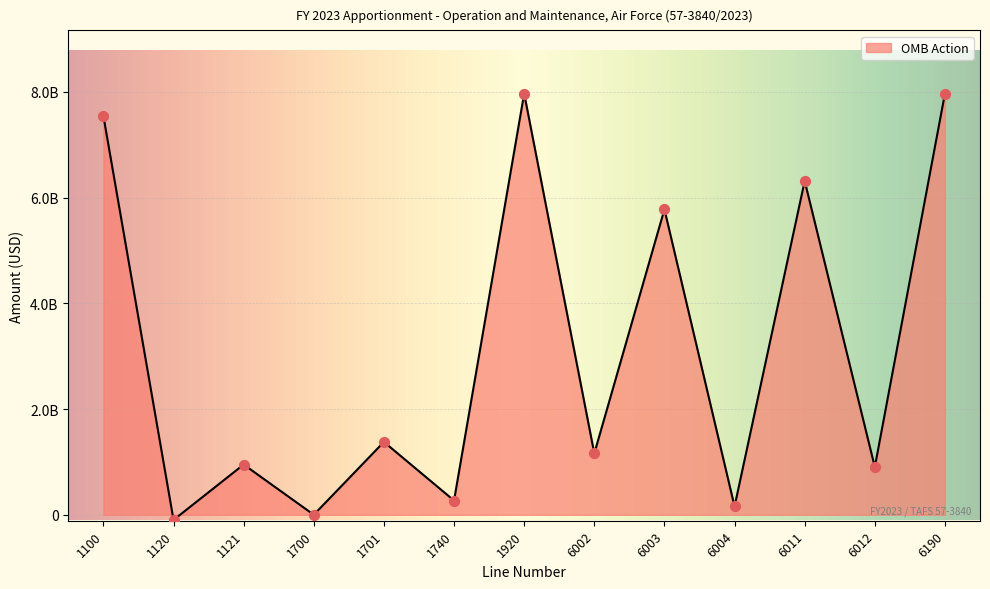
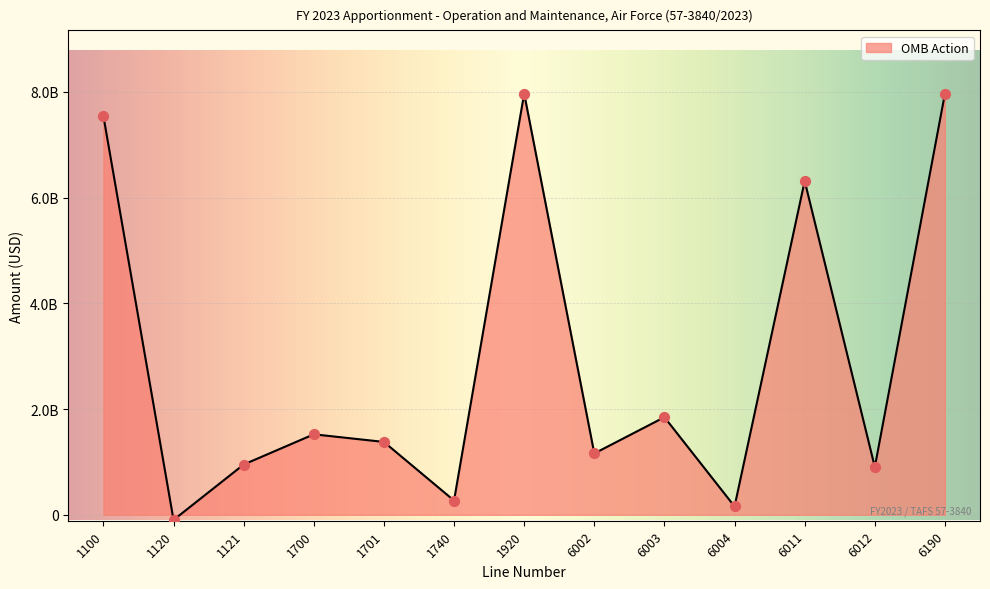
OMB Action, 1700: 0 -> 1500000000
OMB Action, 6003: 5800000000 -> 1800000000
